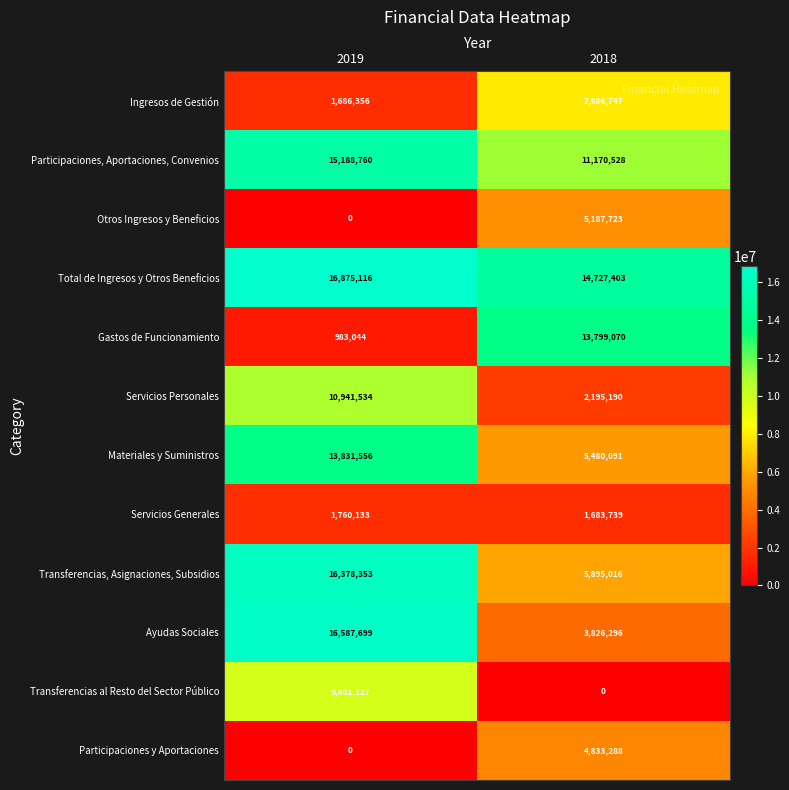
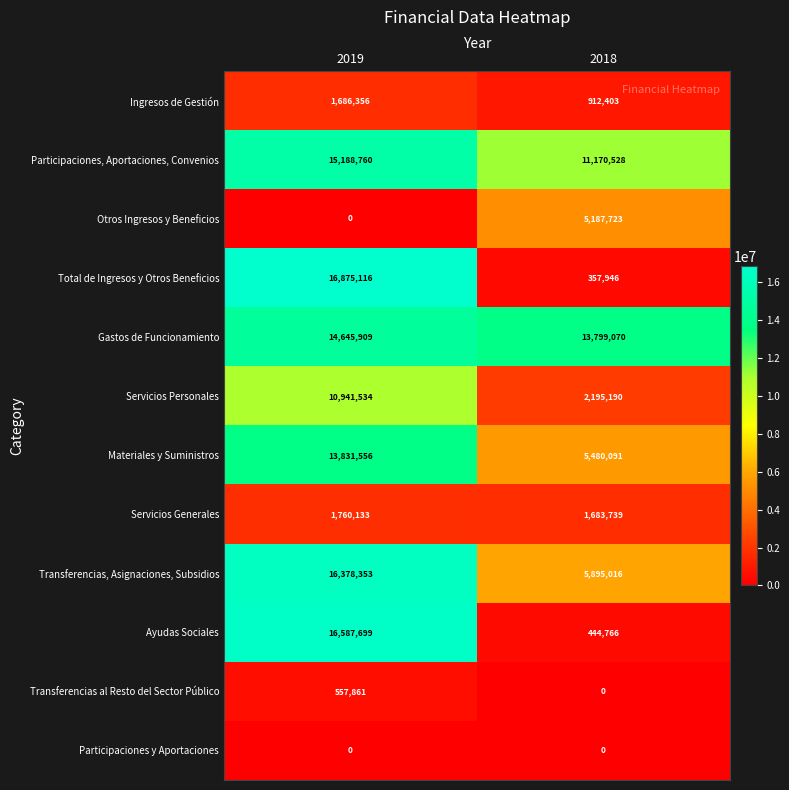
Ingresos de Gestión, 2018: 7,886,747 -> 912,403
Total de Ingresos y Otros Beneficios, 2018: 14,727,403 -> 357,946
Gastos de Funcionamiento, 2019: 983,044 -> 14,645,909
Ayudas Sociales, 2018: 3,826,296 -> 444,766
Transferencias al Resto del Sector Público, 2019: 9,801,127 -> 557,861
Participaciones y Aportaciones, 2018: 4,833,288 -> 0
